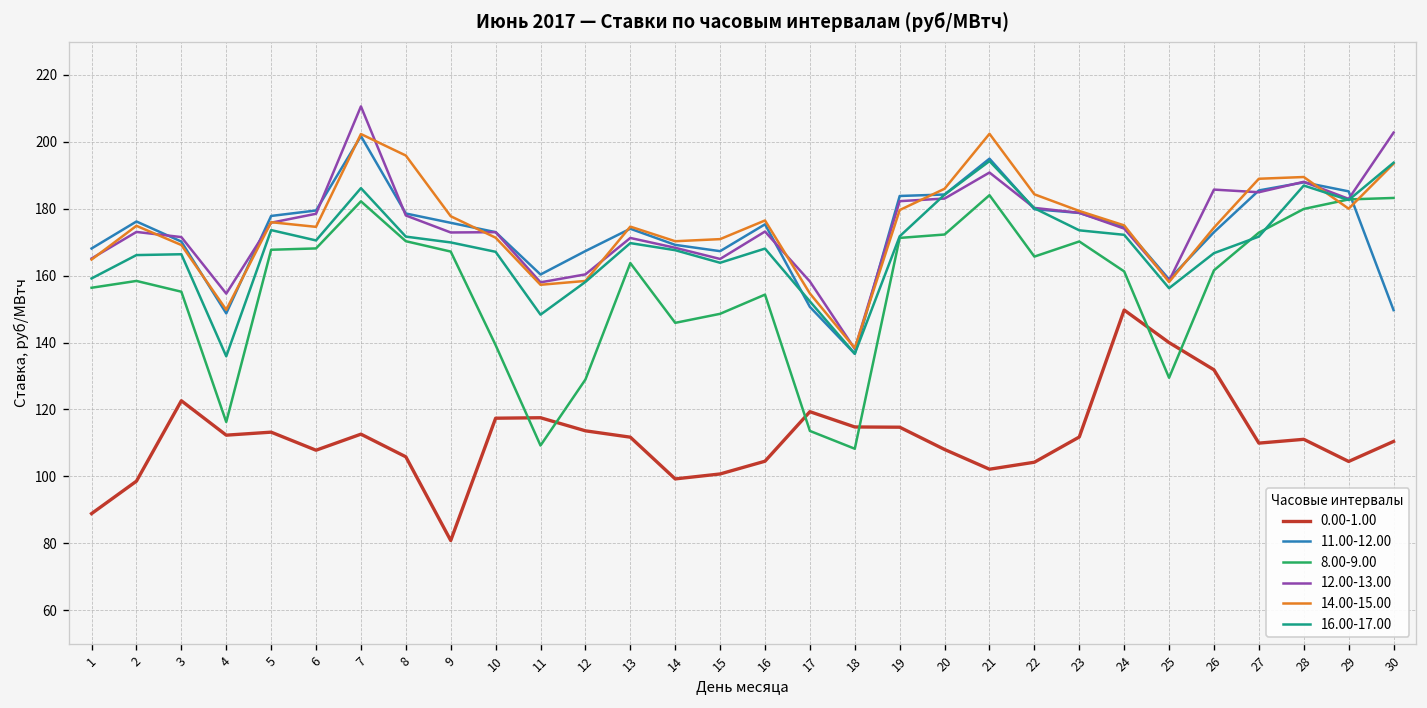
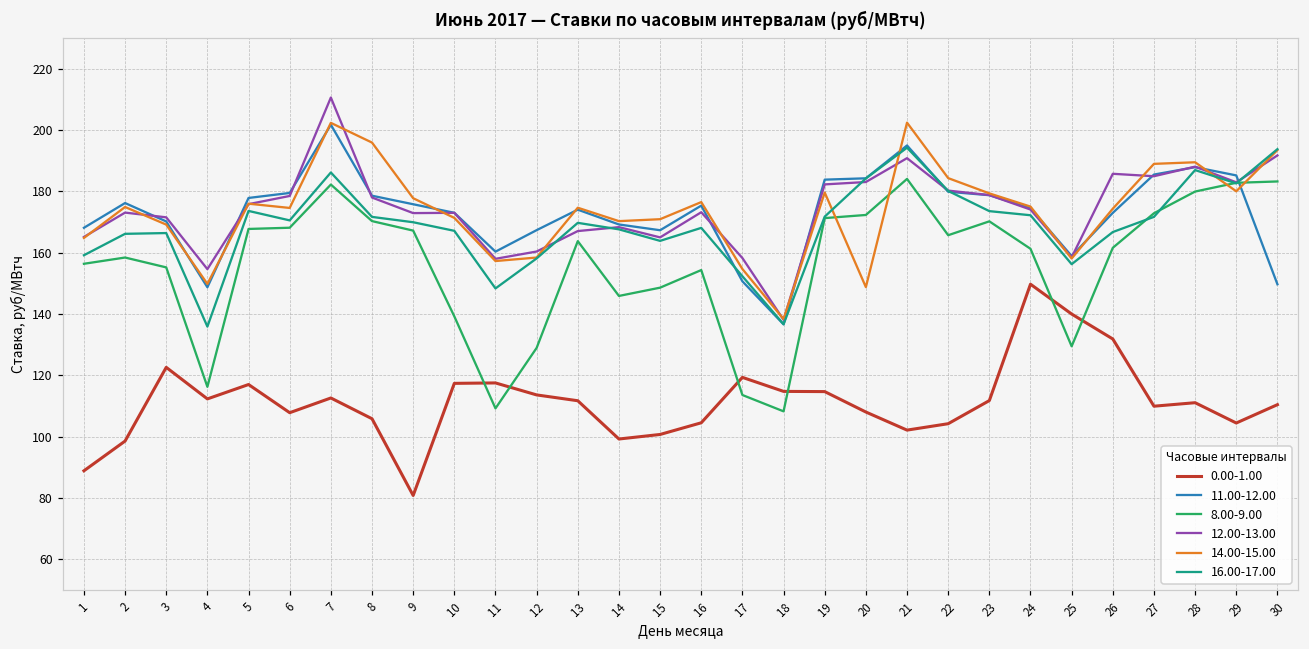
0.00-1.00, 5: 113 -> 117
12.00-13.00, 13: 171 -> 167
14.00-15.00, 20: 186 -> 149
12.00-13.00, 30: 203 -> 192
